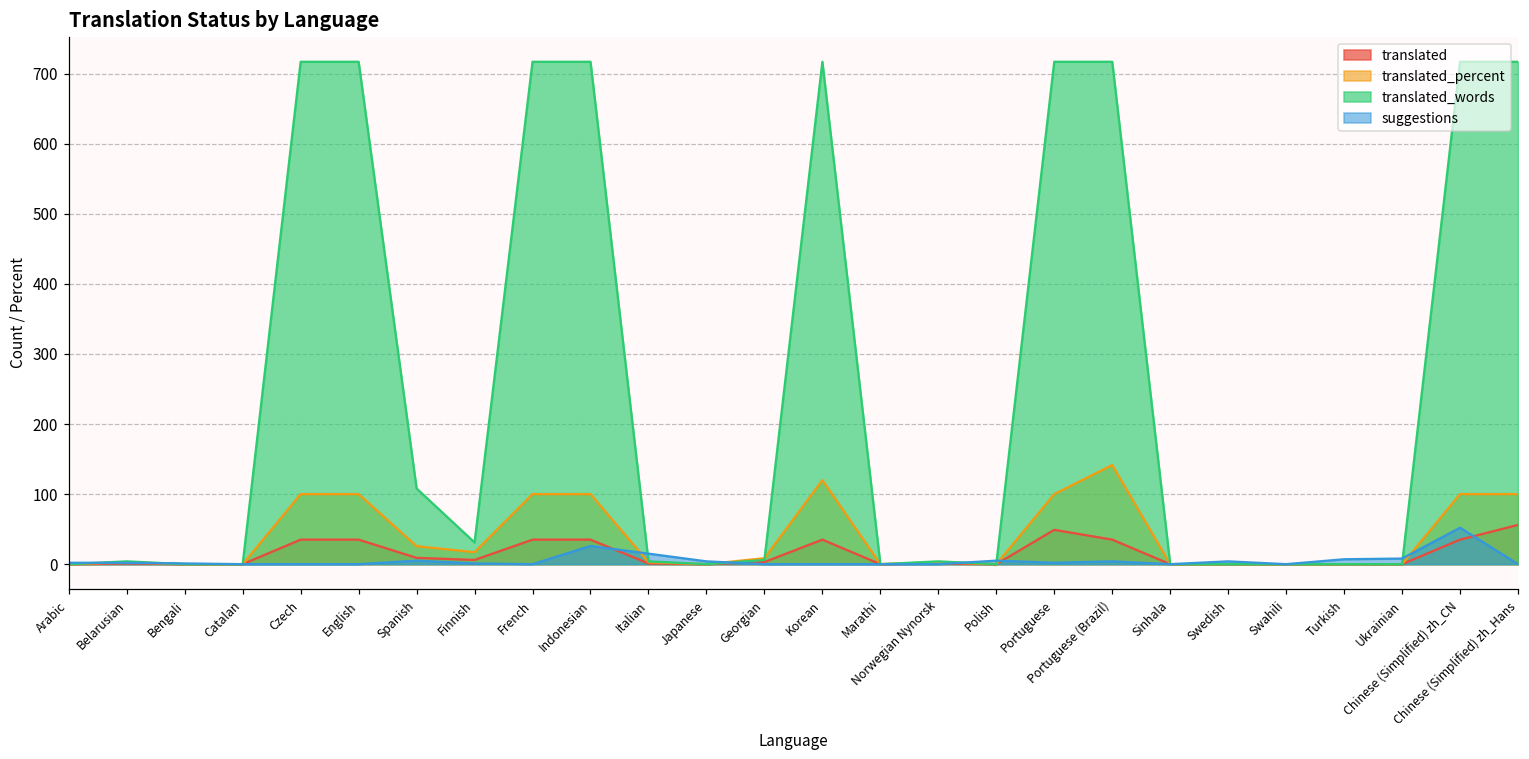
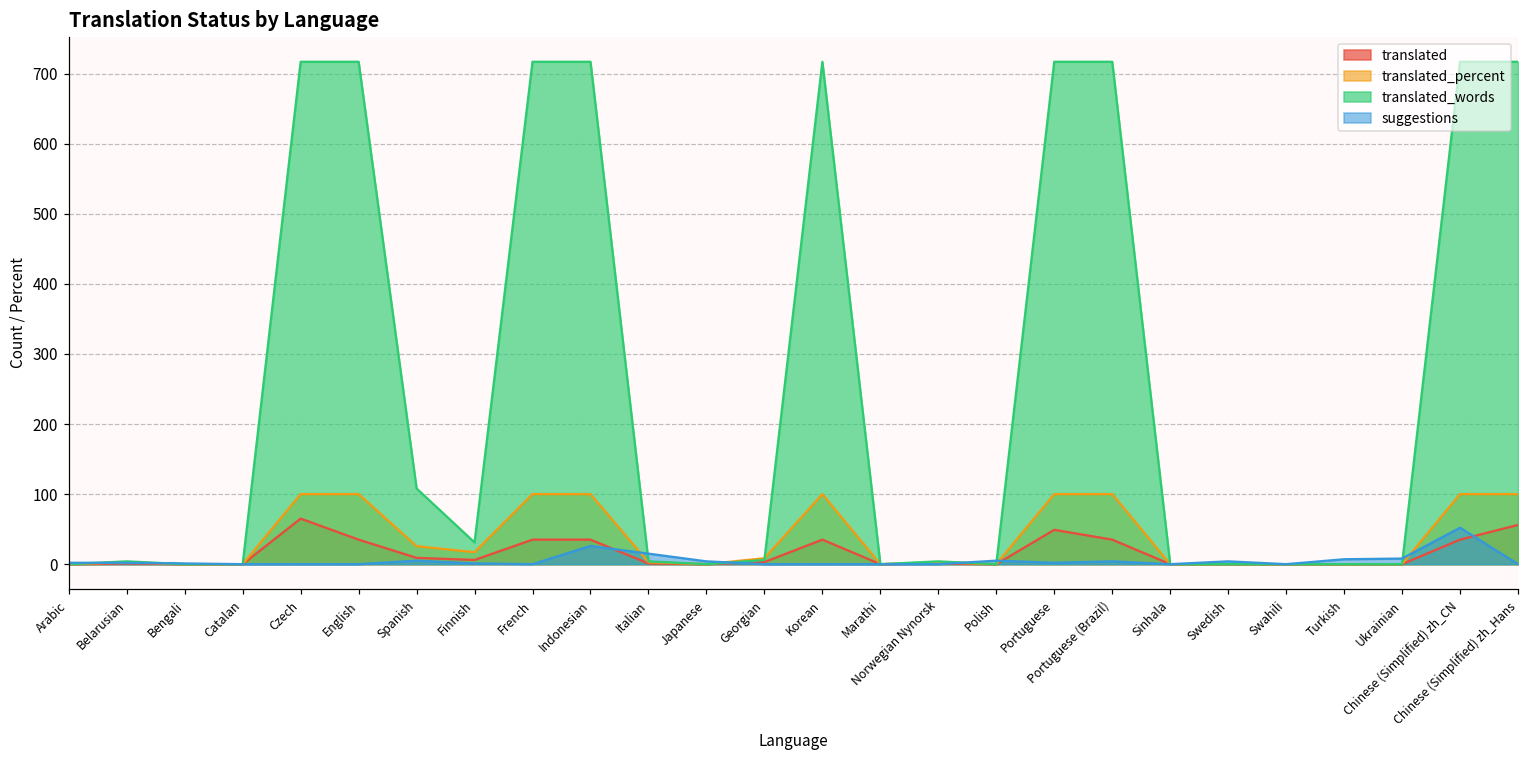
translated, Czech: 40 -> 70
translated_percent, Korean: 120 -> 100
translated_percent, Portuguese (Brazil): 140 -> 100
